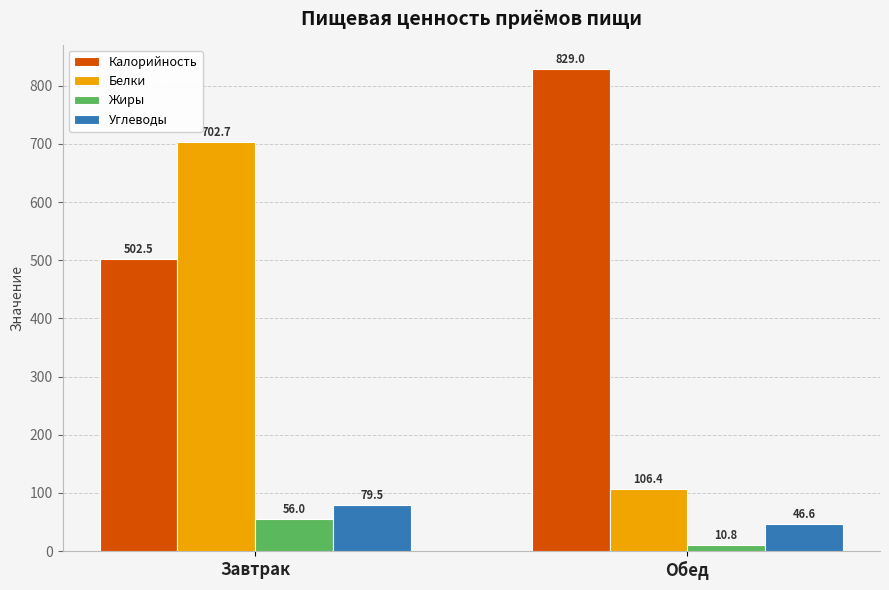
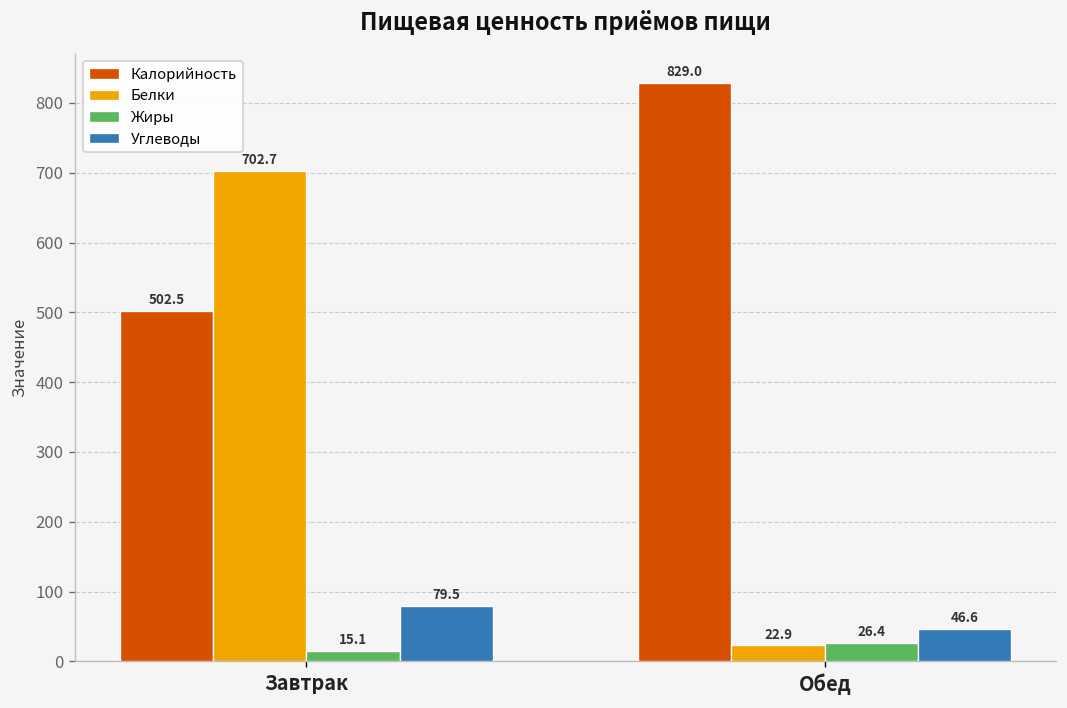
Жиры, Завтрак: 56.0 -> 15.1
Белки, Обед: 106.4 -> 22.9
Жиры, Обед: 10.8 -> 26.4
